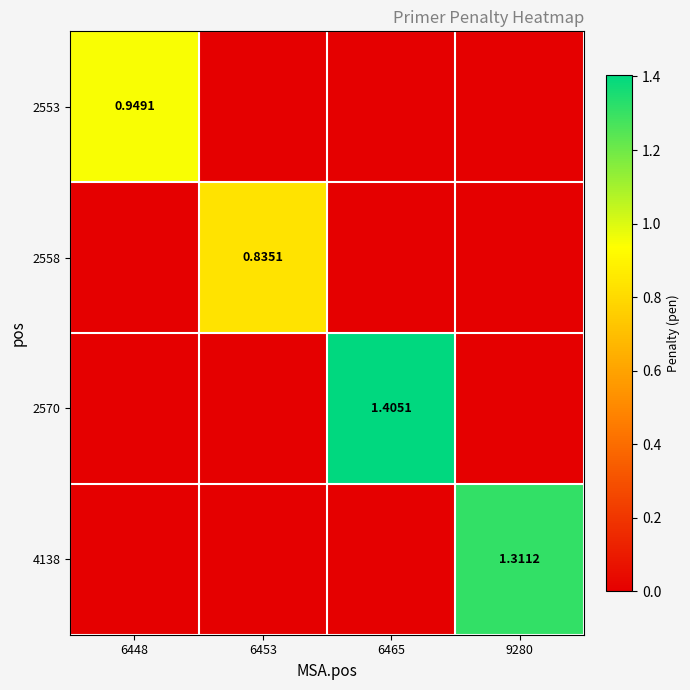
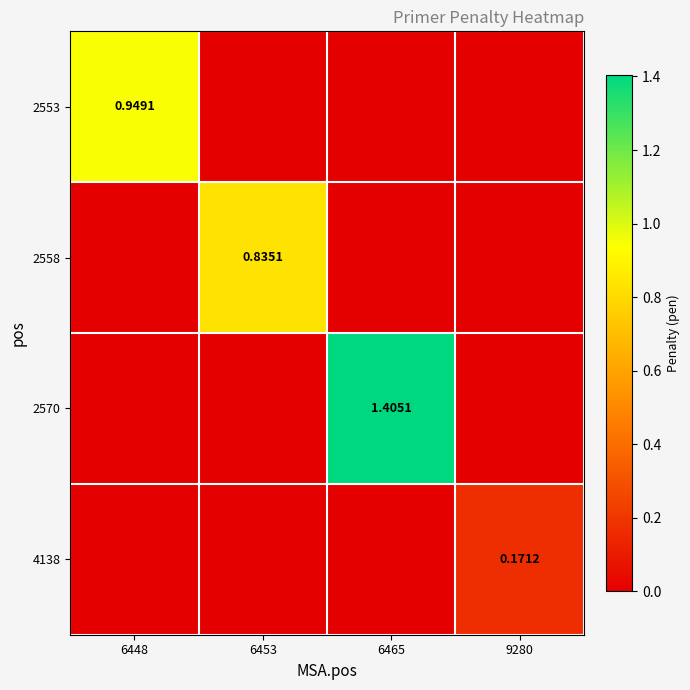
4138, 9280: 1.3112 -> 0.1712
